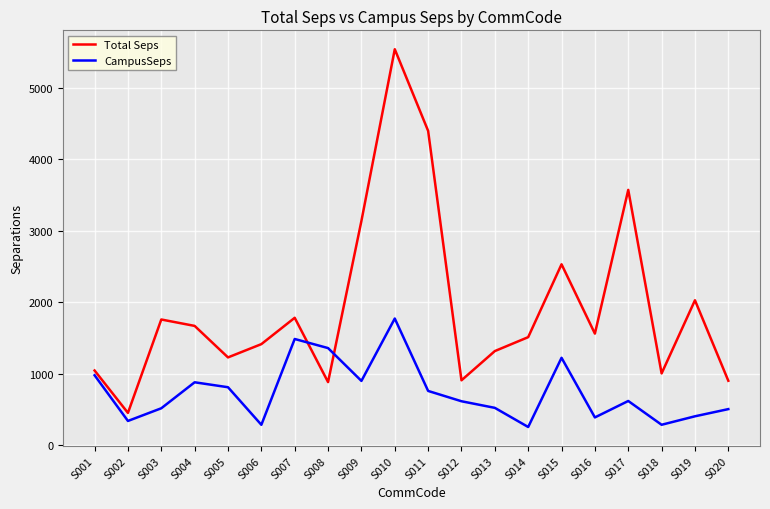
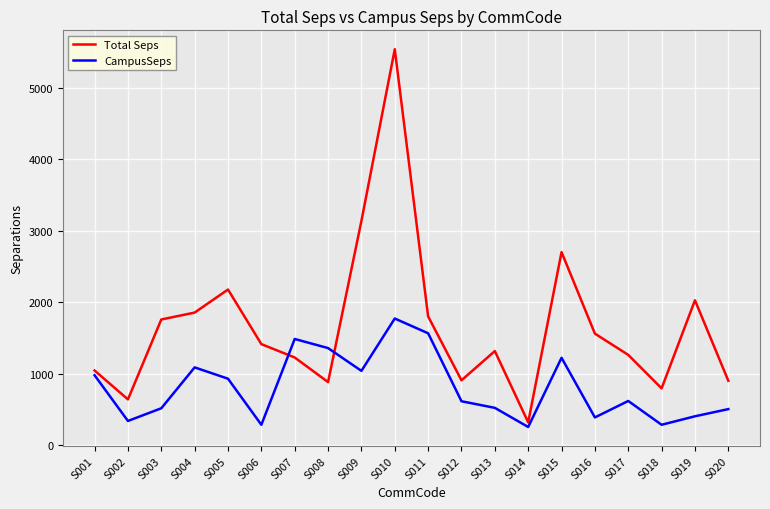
Total Seps, S002: 500 -> 600
Total Seps, S004: 1700 -> 1900
CampusSeps, S004: 900 -> 1100
Total Seps, S005: 1200 -> 2200
CampusSeps, S005: 800 -> 900
Total Seps, S007: 1800 -> 1200
CampusSeps, S009: 900 -> 1000
Total Seps, S011: 4400 -> 1800
CampusSeps, S011: 800 -> 1600
Total Seps, S014: 1500 -> 300
Total Seps, S015: 2500 -> 2700
Total Seps, S017: 3600 -> 1300
Total Seps, S018: 1000 -> 800
